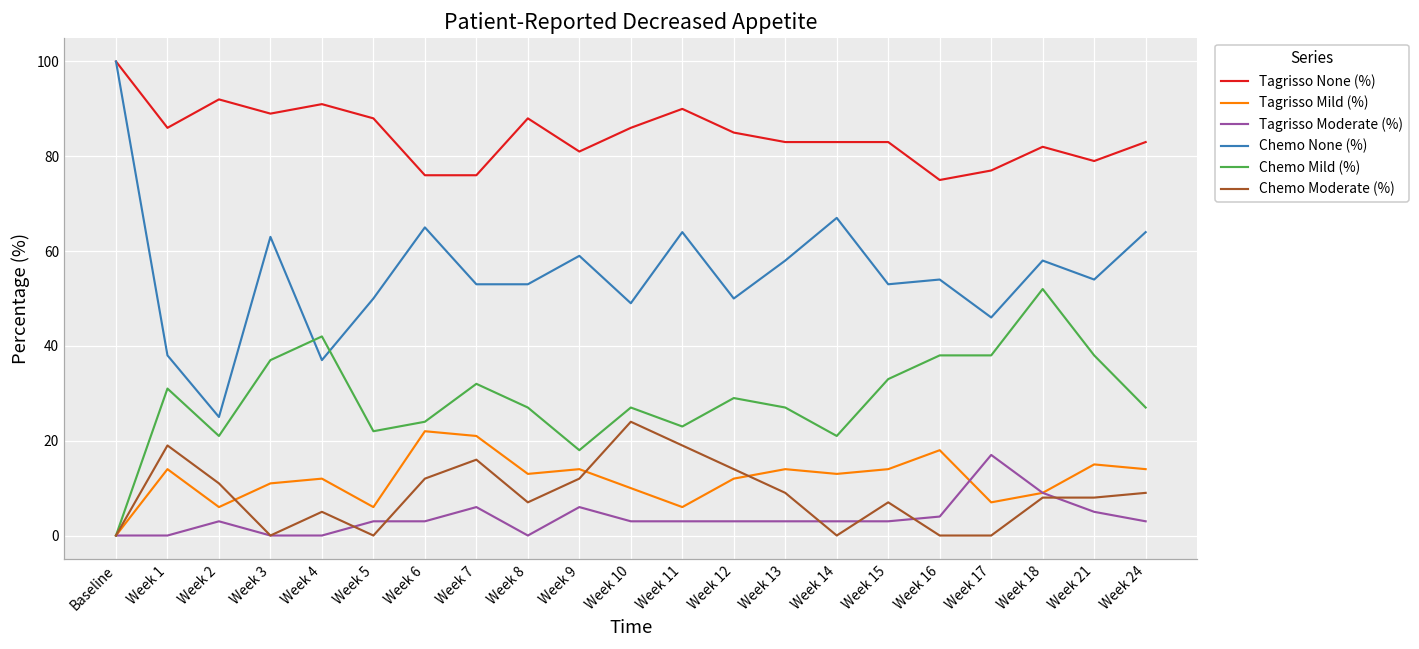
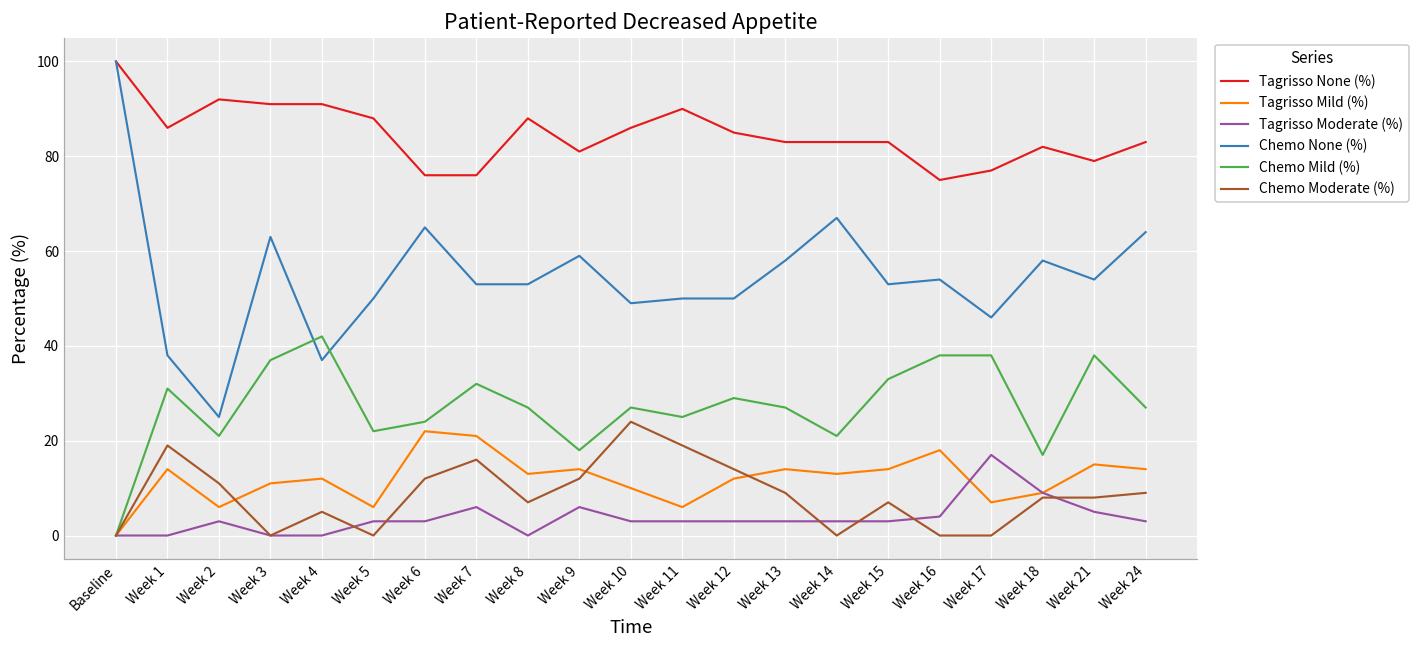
Tagrisso None (%), Week 3: 89 -> 91
Chemo None (%), Week 11: 64 -> 50
Chemo Mild (%), Week 11: 23 -> 25
Chemo Mild (%), Week 18: 52 -> 17
